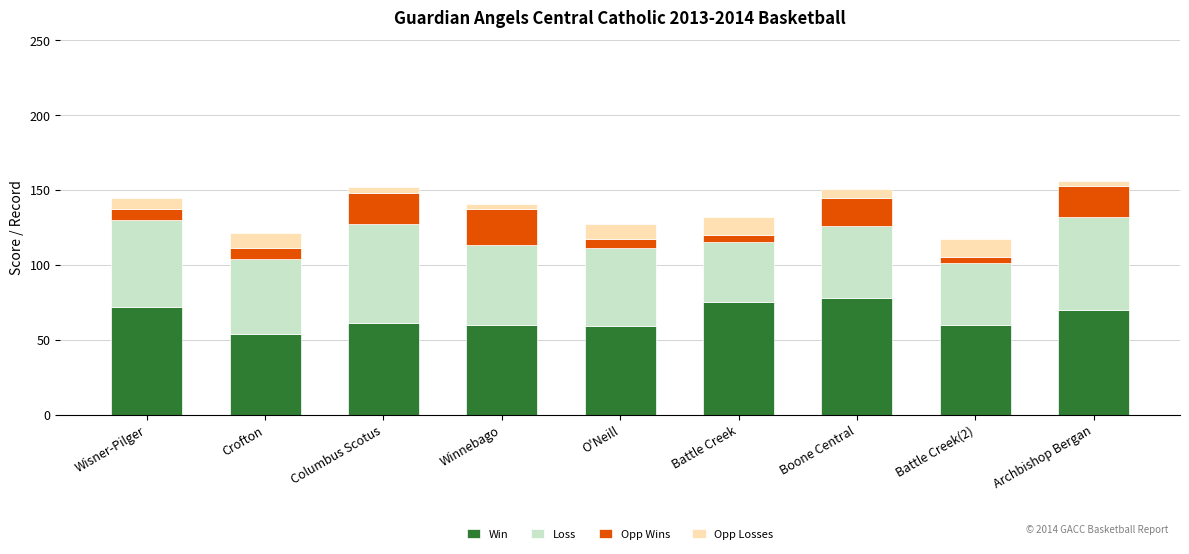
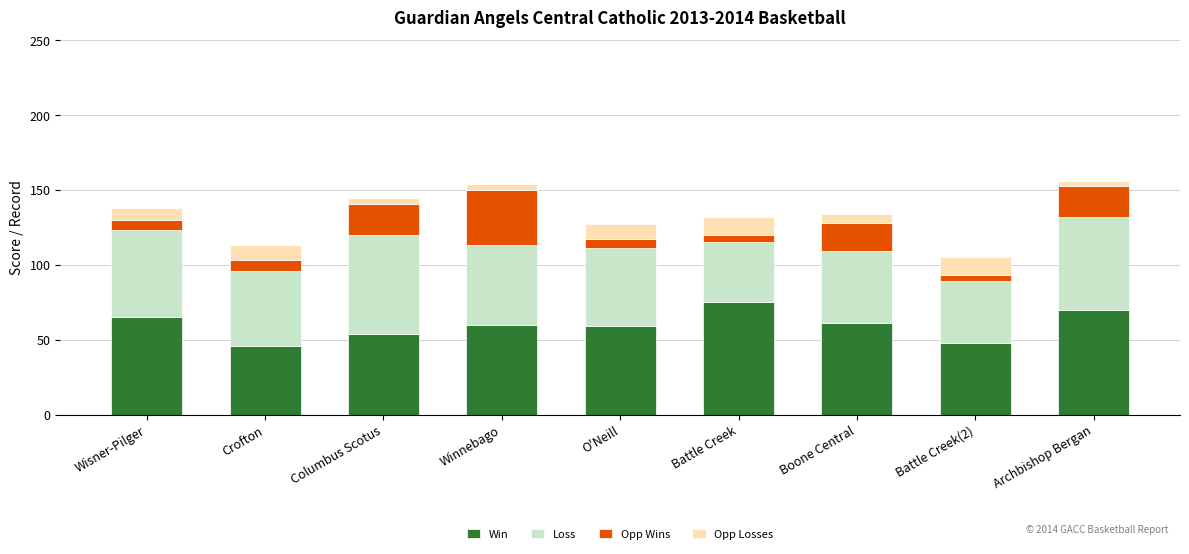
Win, Wisner-Pilger: 72 -> 65
Win, Crofton: 54 -> 46
Win, Columbus Scotus: 61 -> 54
Opp Wins, Winnebago: 24 -> 37
Win, Boone Central: 78 -> 61
Win, Battle Creek(2): 60 -> 48
